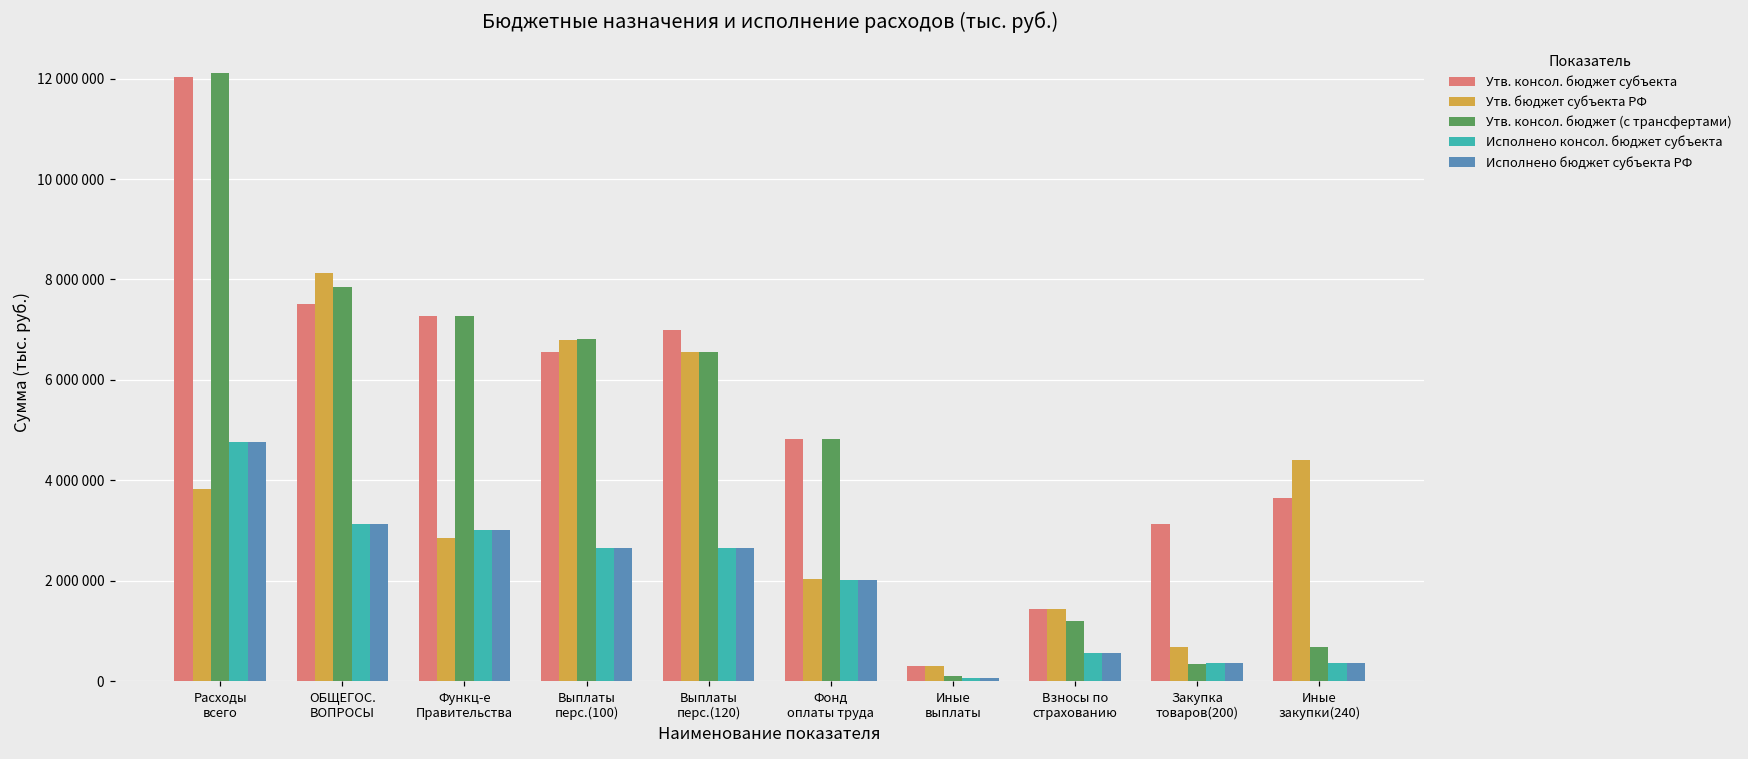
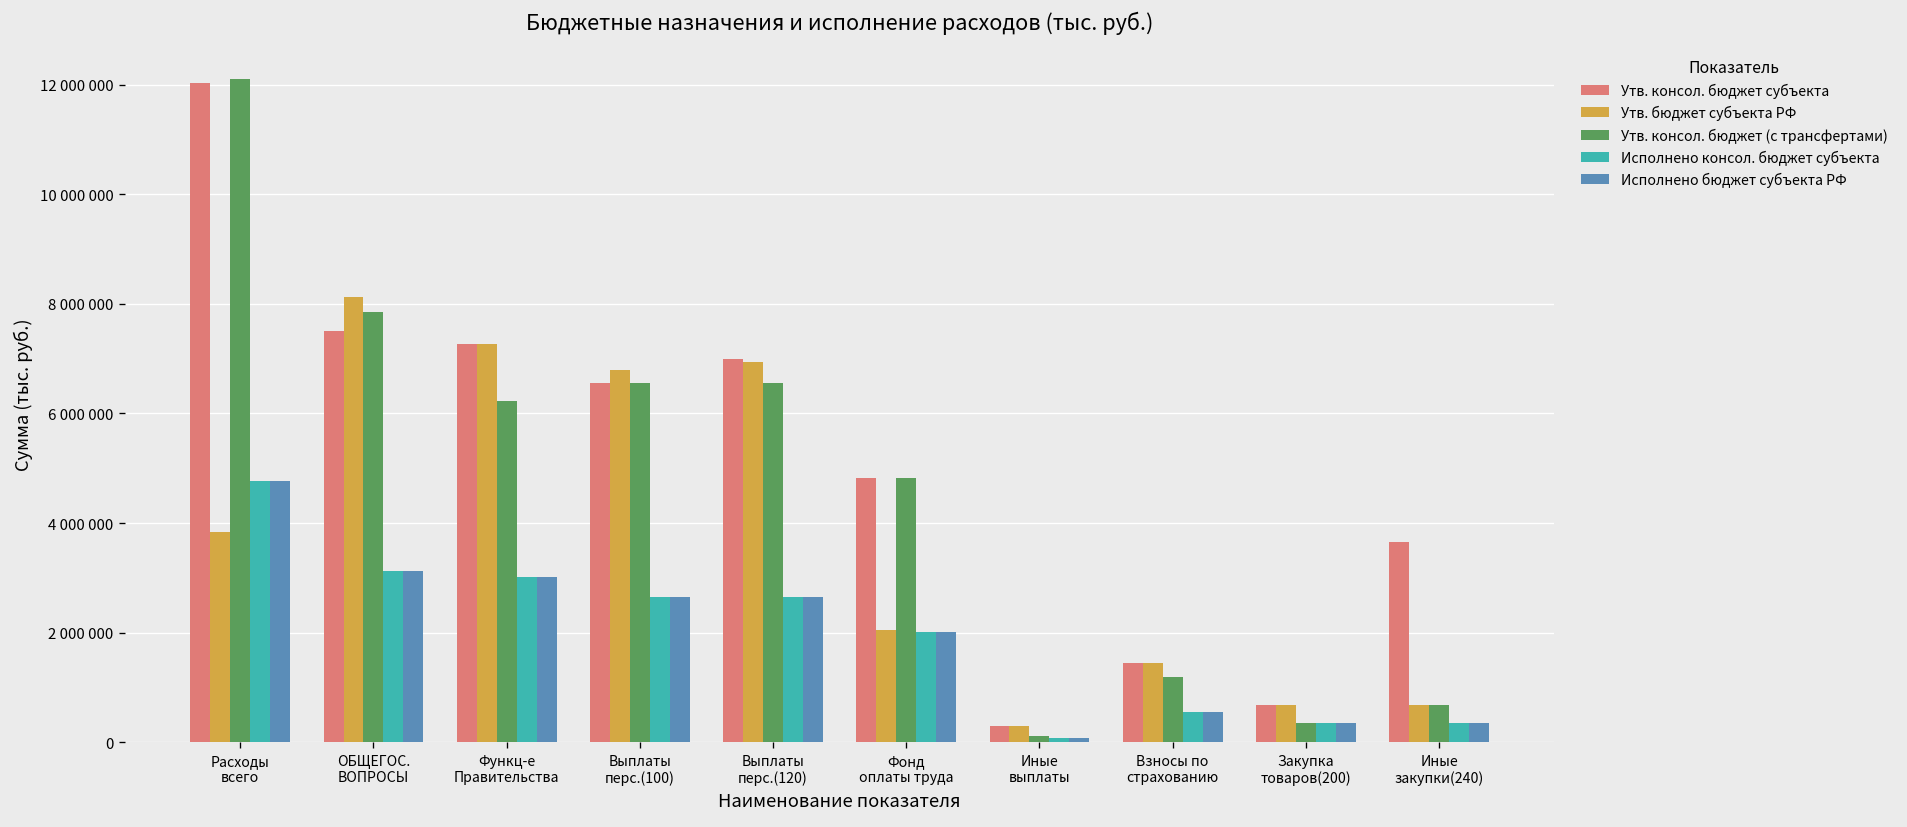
Утв. бюджет субъекта РФ, Функц-е Правительства: 2900000 -> 7300000
Утв. консол. бюджет (с трансфертами), Функц-е Правительства: 7300000 -> 6200000
Утв. консол. бюджет (с трансфертами), Выплаты перс.(100): 6800000 -> 6600000
Утв. бюджет субъекта РФ, Выплаты перс.(120): 6600000 -> 6900000
Утв. консол. бюджет субъекта, Закупка товаров(200): 3100000 -> 700000
Утв. бюджет субъекта РФ, Иные закупки(240): 4400000 -> 700000
